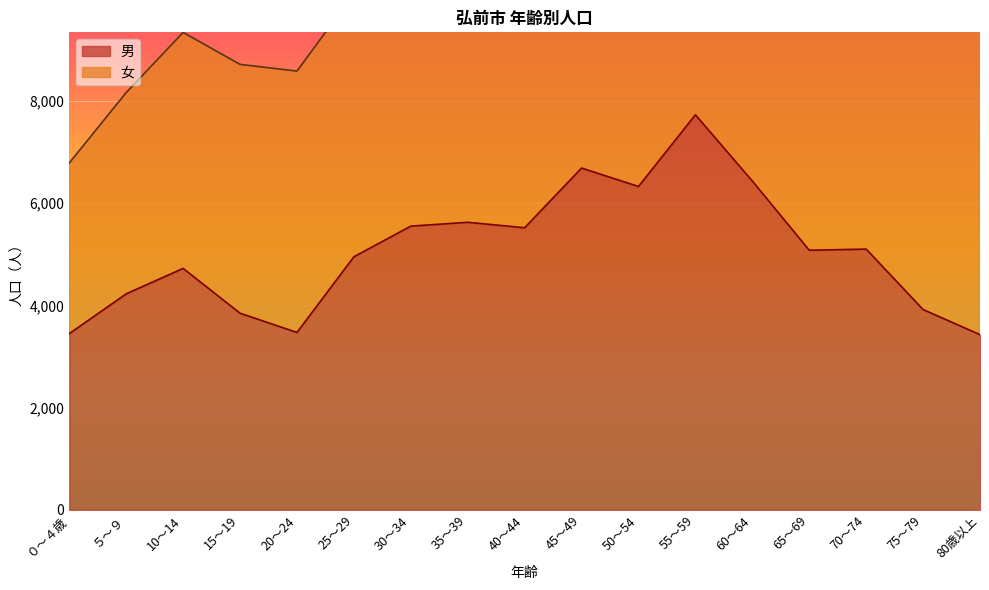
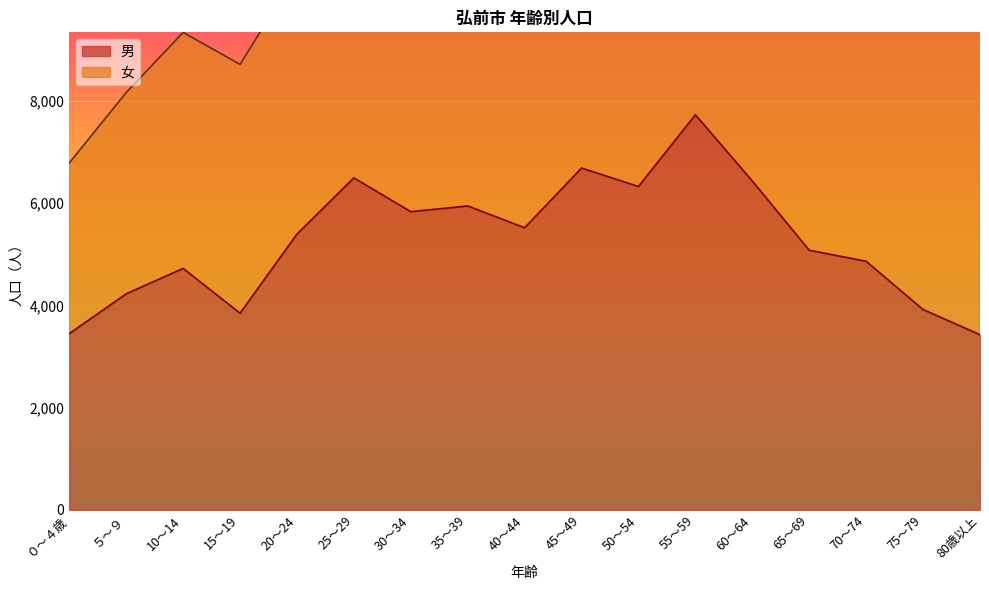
男, 20～24: 3,500 -> 5,400
男, 25～29: 4,900 -> 6,500
男, 30～34: 5,500 -> 5,800
男, 35～39: 5,600 -> 5,900
男, 70～74: 5,100 -> 4,900
